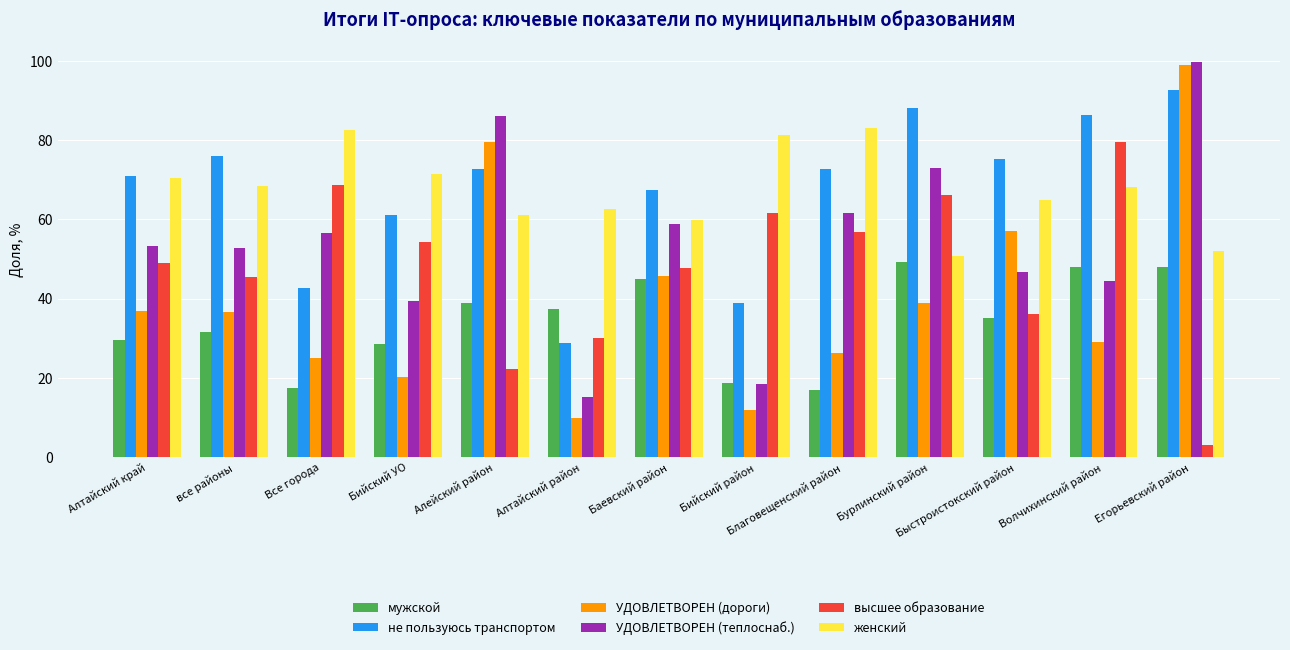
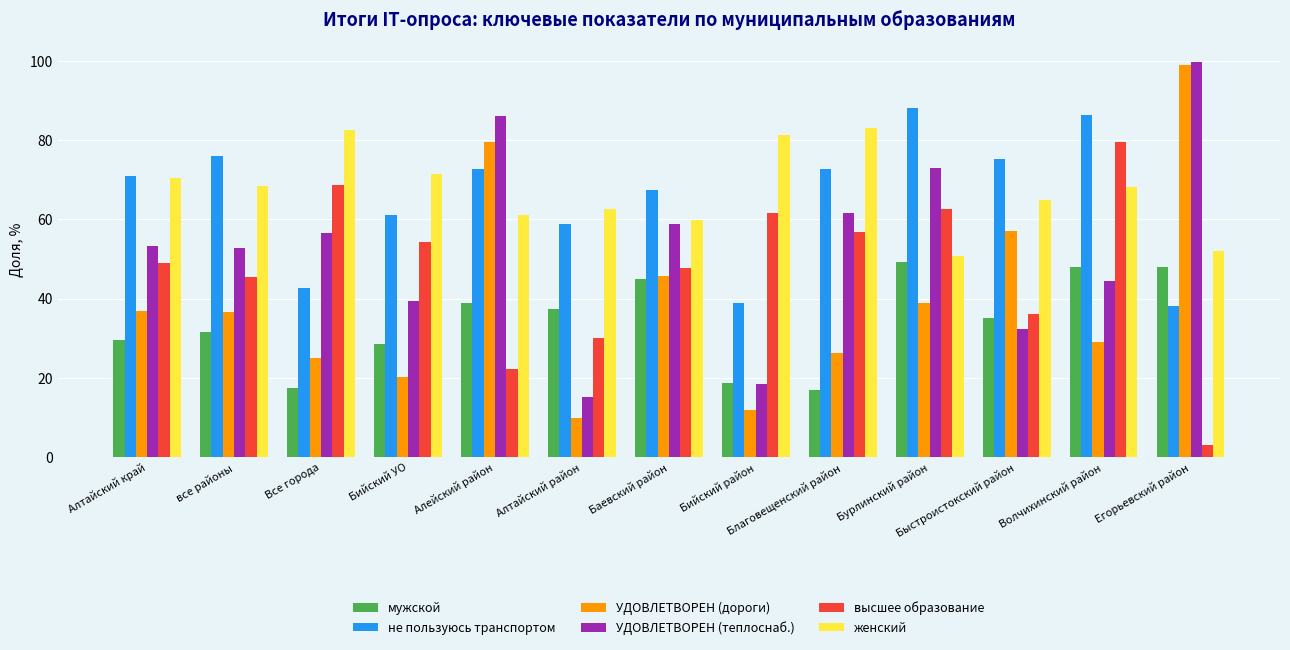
не пользуюсь транспортом, Алтайский район: 29 -> 59
высшее образование, Бурлинский район: 66 -> 63
УДОВЛЕТВОРЕН (теплоснаб.), Быстроистокский район: 47 -> 32
не пользуюсь транспортом, Егорьевский район: 93 -> 38
